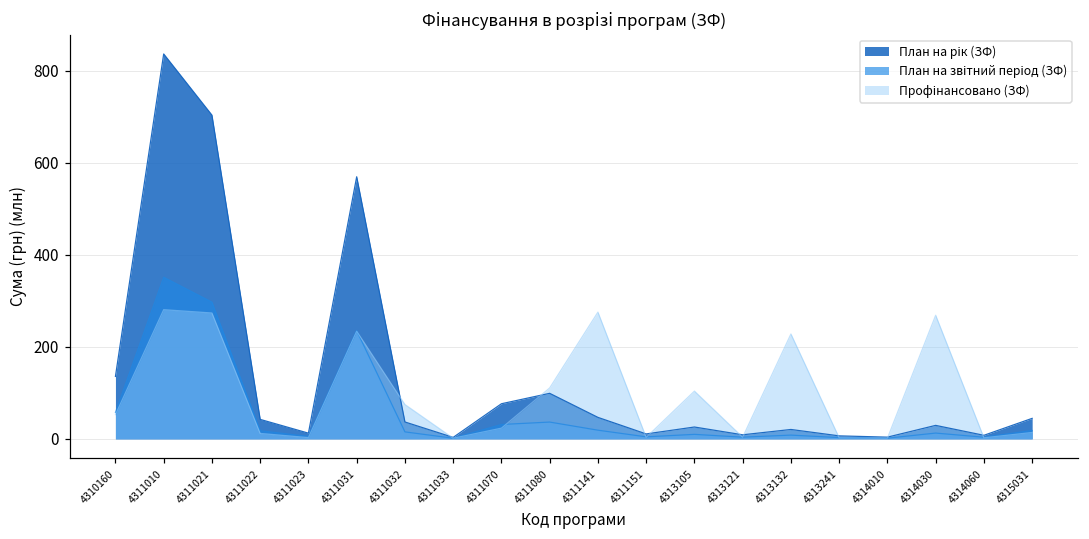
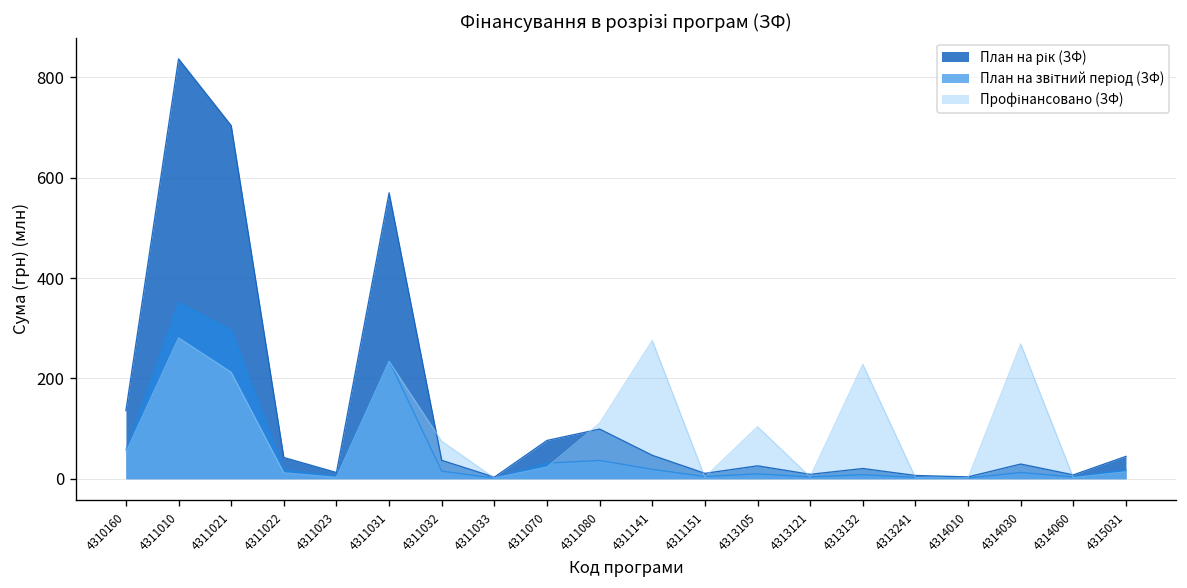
Профінансовано (ЗФ), 4311021: 270 -> 210
